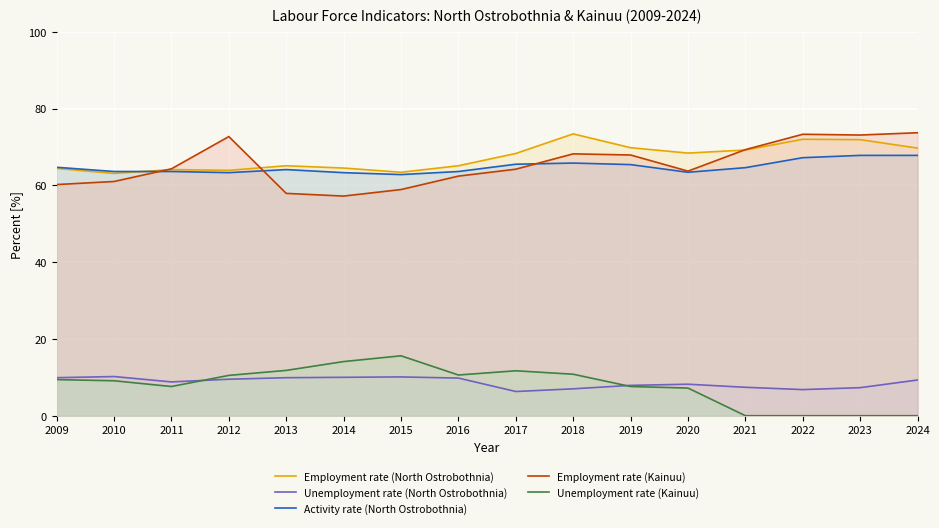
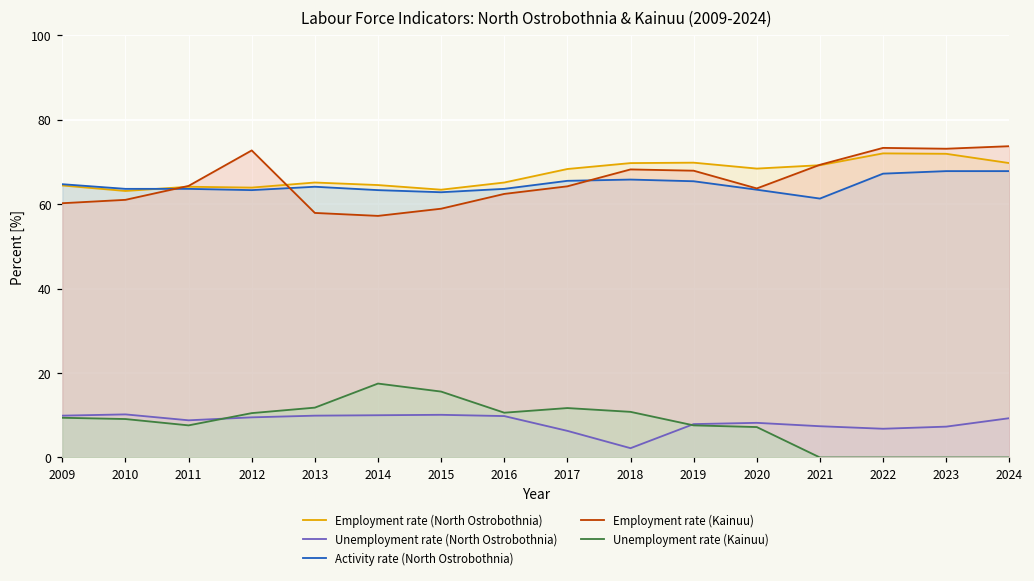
Unemployment rate (Kainuu), 2014: 14 -> 18
Employment rate (North Ostrobothnia), 2018: 73 -> 70
Unemployment rate (North Ostrobothnia), 2018: 7 -> 2
Activity rate (North Ostrobothnia), 2021: 65 -> 61
